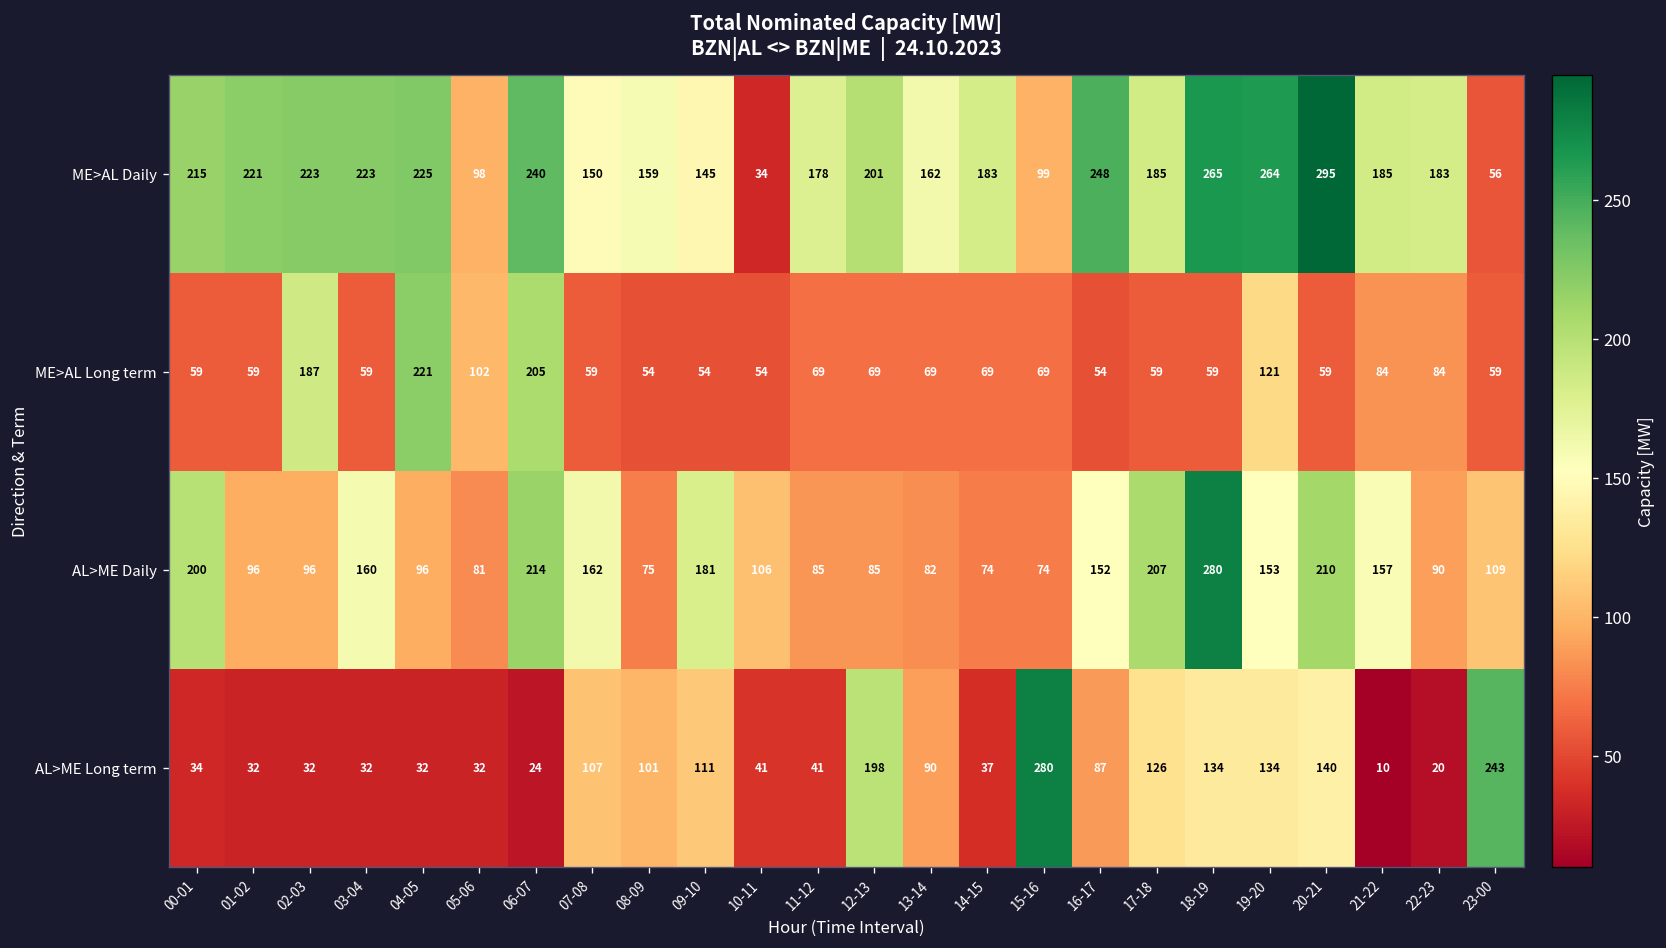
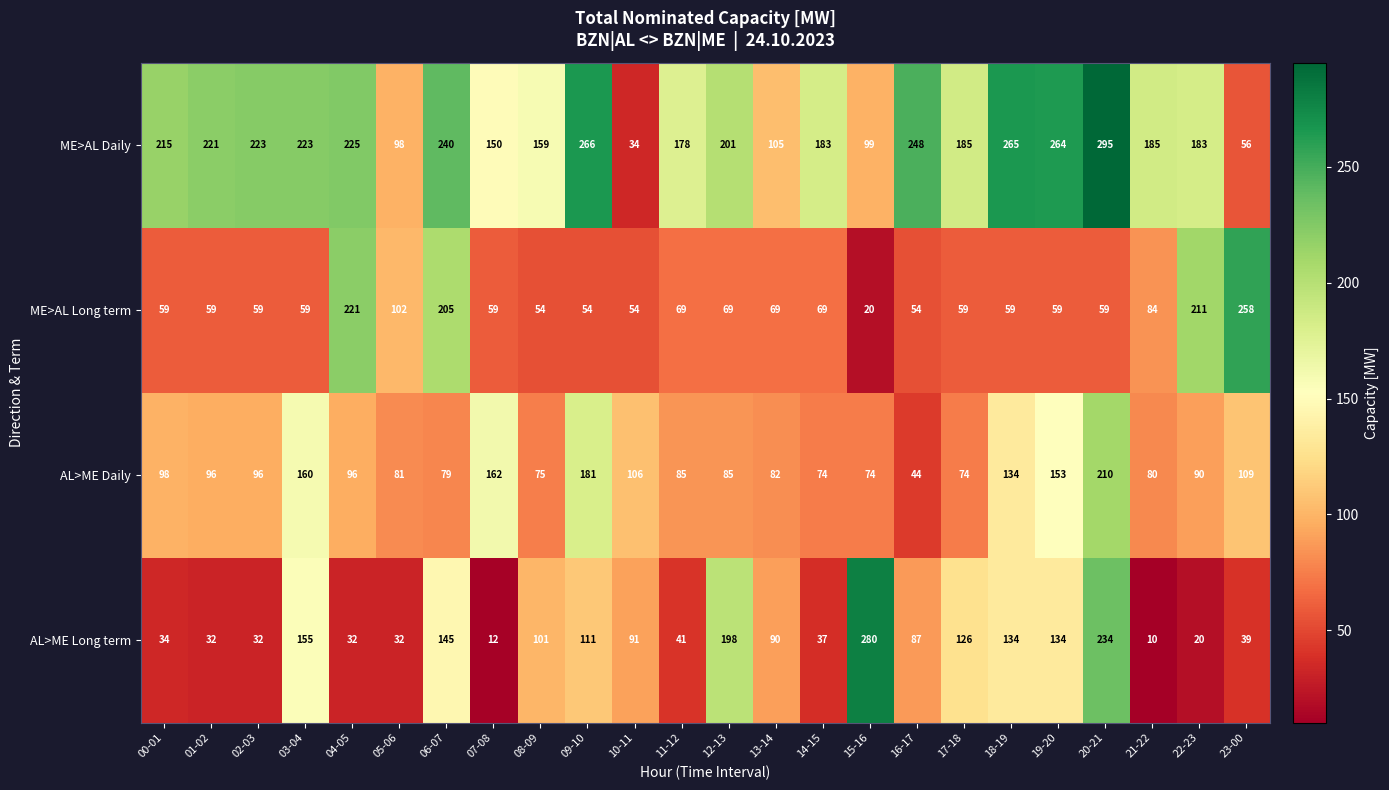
ME>AL Daily, 09-10: 145 -> 266
ME>AL Daily, 13-14: 162 -> 105
ME>AL Long term, 02-03: 187 -> 59
ME>AL Long term, 15-16: 69 -> 20
ME>AL Long term, 19-20: 121 -> 59
ME>AL Long term, 22-23: 84 -> 211
ME>AL Long term, 23-00: 59 -> 258
AL>ME Daily, 00-01: 200 -> 98
AL>ME Daily, 06-07: 214 -> 79
AL>ME Daily, 16-17: 152 -> 44
AL>ME Daily, 17-18: 207 -> 74
AL>ME Daily, 18-19: 280 -> 134
AL>ME Daily, 21-22: 157 -> 80
AL>ME Long term, 03-04: 32 -> 155
AL>ME Long term, 06-07: 24 -> 145
AL>ME Long term, 07-08: 107 -> 12
AL>ME Long term, 10-11: 41 -> 91
AL>ME Long term, 20-21: 140 -> 234
AL>ME Long term, 23-00: 243 -> 39
